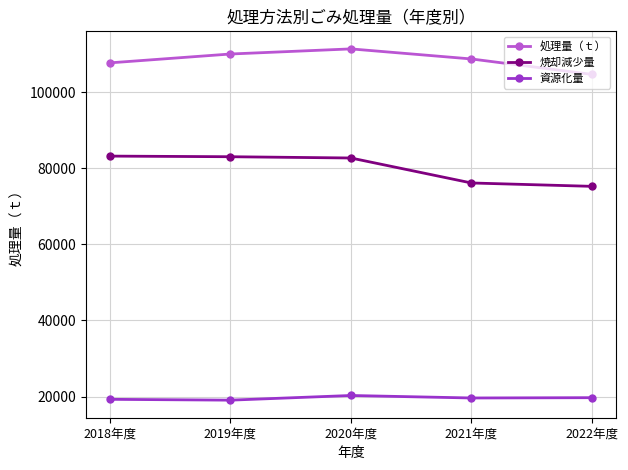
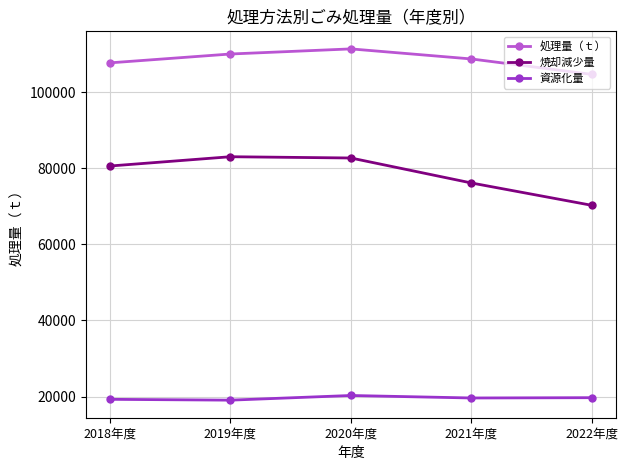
焼却減少量, 2018年度: 83000 -> 81000
焼却減少量, 2022年度: 75000 -> 70000
